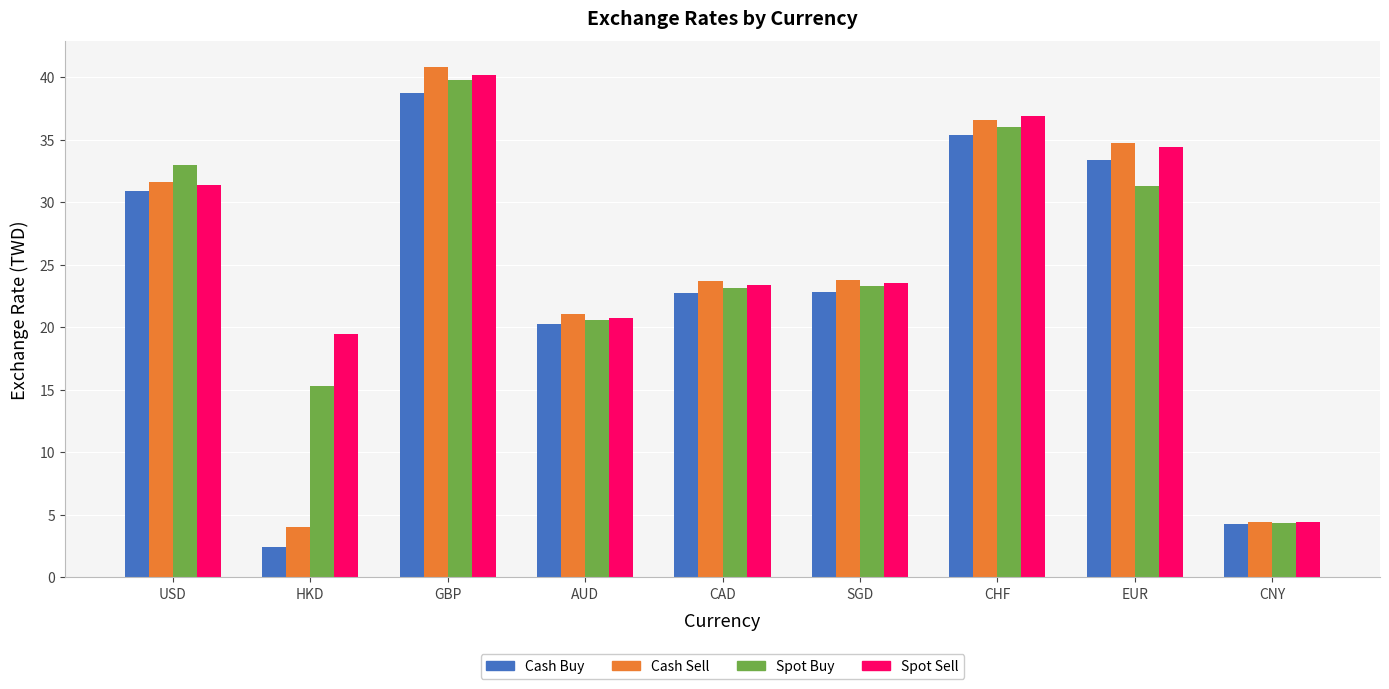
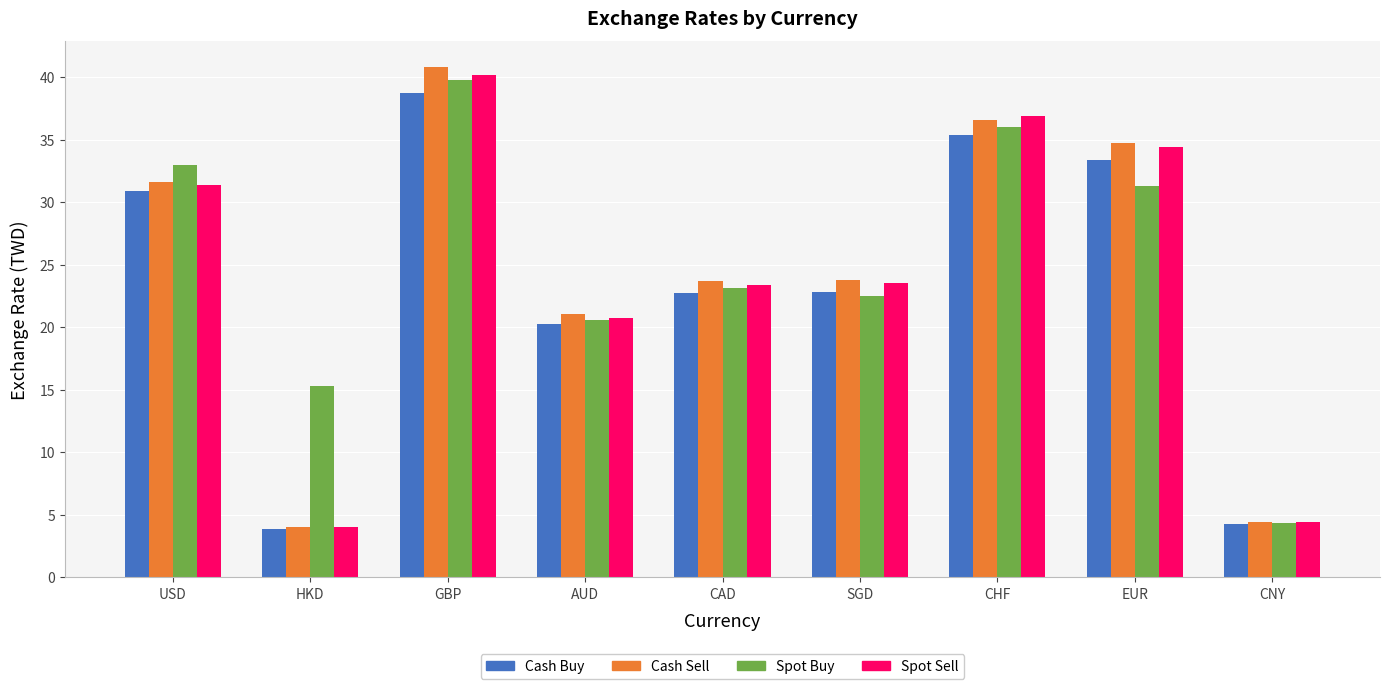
Cash Buy, HKD: 2.4 -> 3.8
Spot Sell, HKD: 19.4 -> 4.0
Spot Buy, SGD: 23.3 -> 22.5
